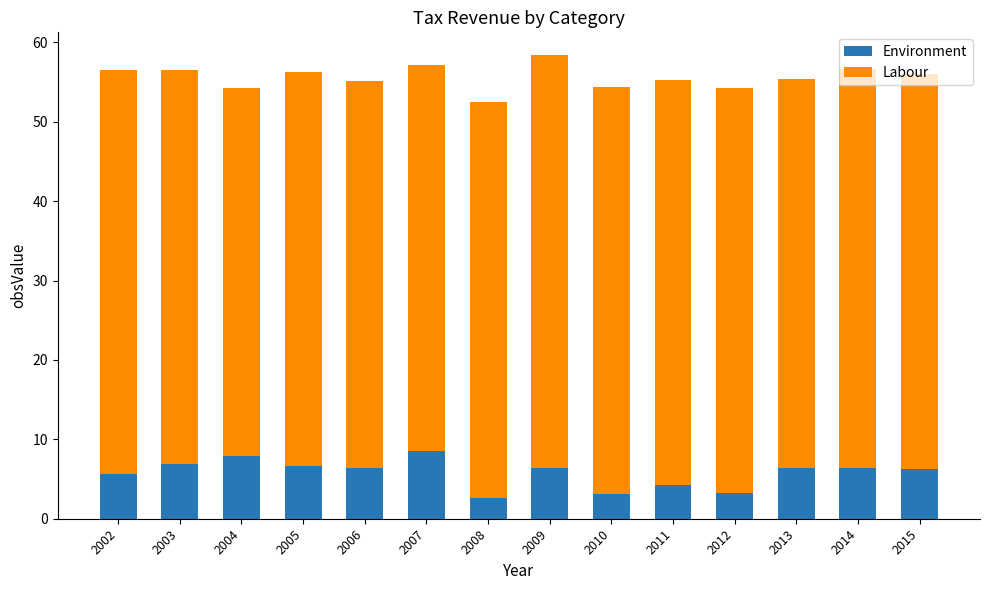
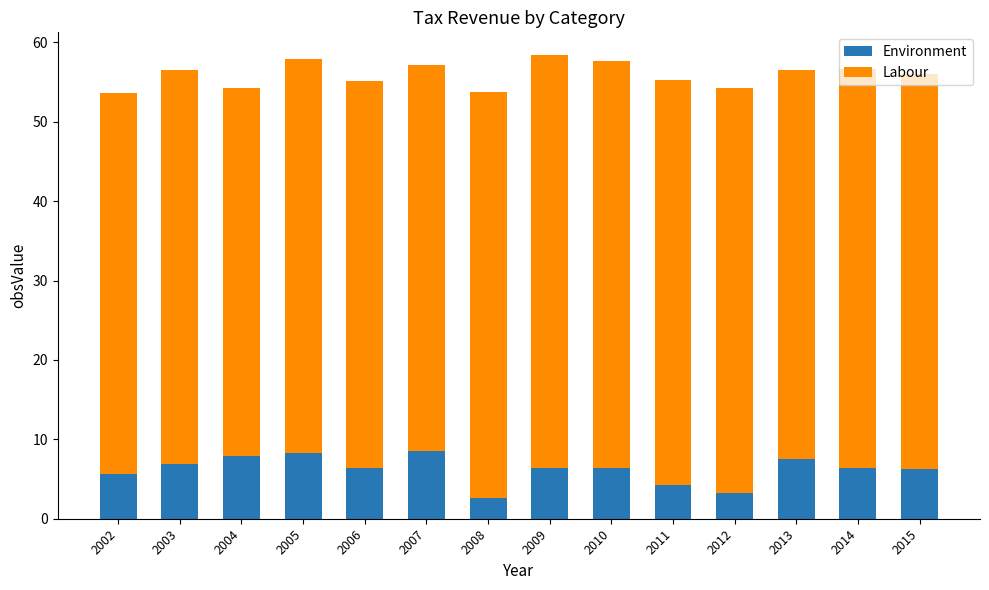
Labour, 2002: 51 -> 48
Environment, 2005: 7 -> 8
Labour, 2008: 50 -> 51
Environment, 2010: 3 -> 6
Environment, 2013: 6 -> 7
